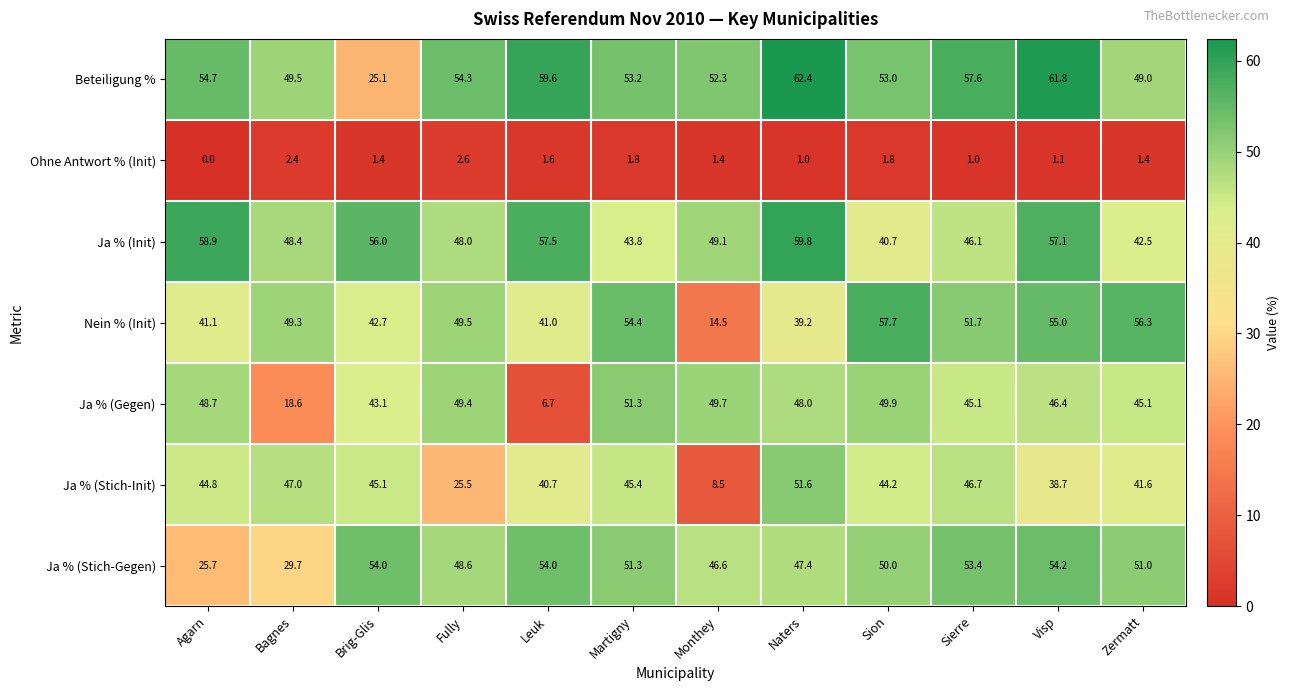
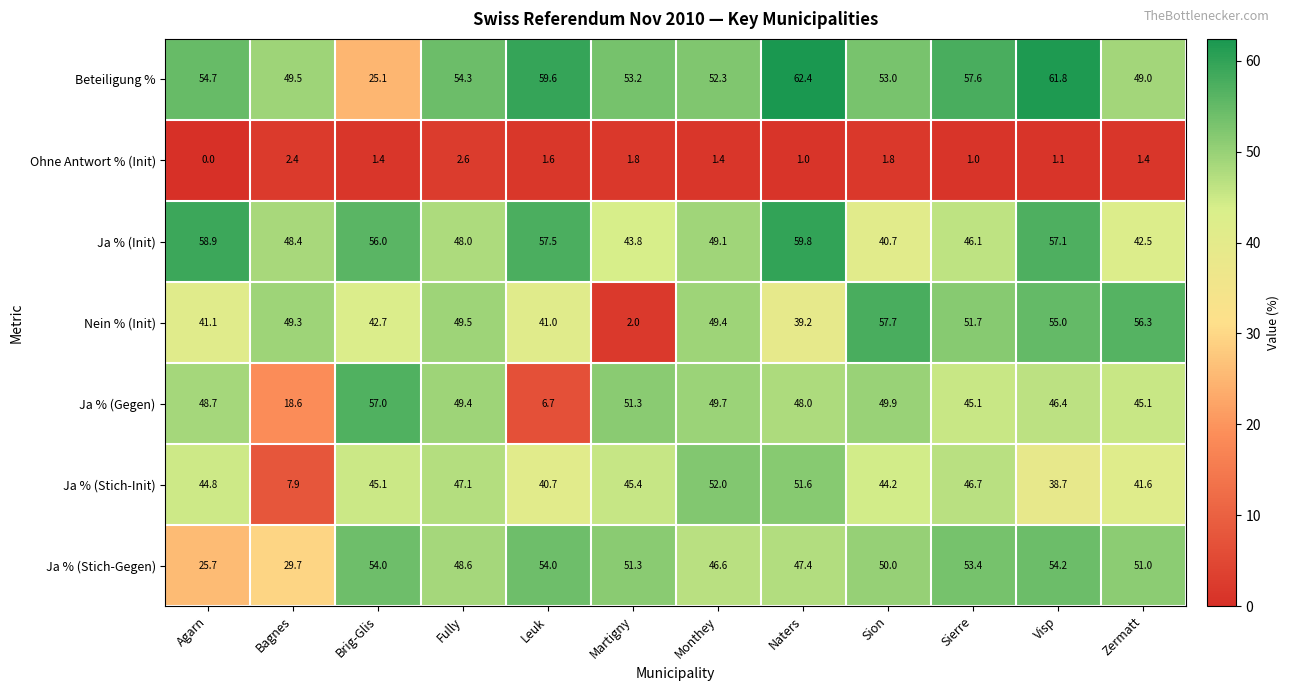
Nein % (Init), Martigny: 54.4 -> 2.0
Nein % (Init), Monthey: 14.5 -> 49.4
Ja % (Gegen), Brig-Glis: 43.1 -> 57.0
Ja % (Stich-Init), Bagnes: 47.0 -> 7.9
Ja % (Stich-Init), Fully: 25.5 -> 47.1
Ja % (Stich-Init), Monthey: 8.5 -> 52.0
